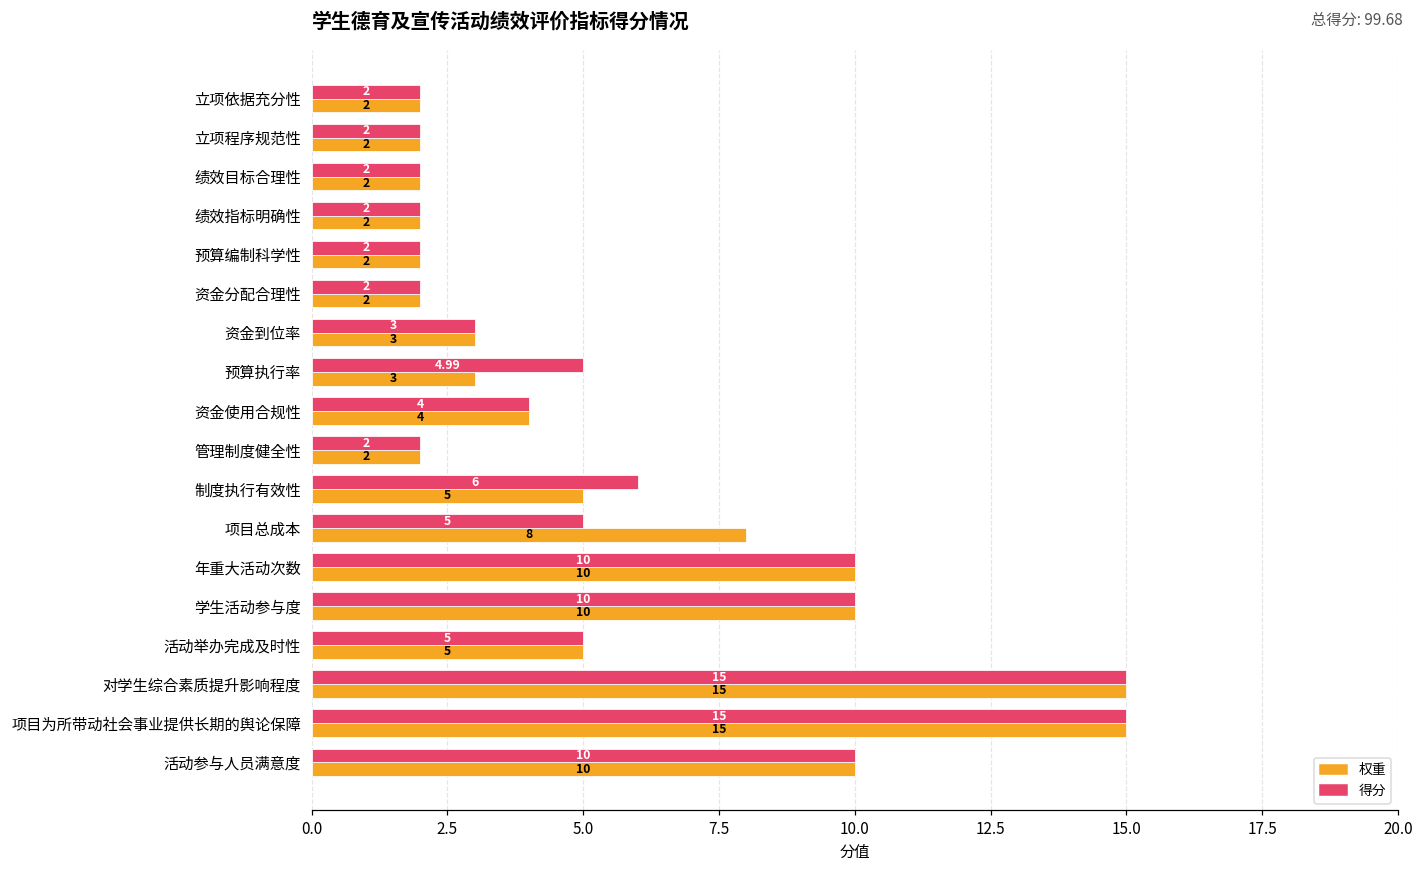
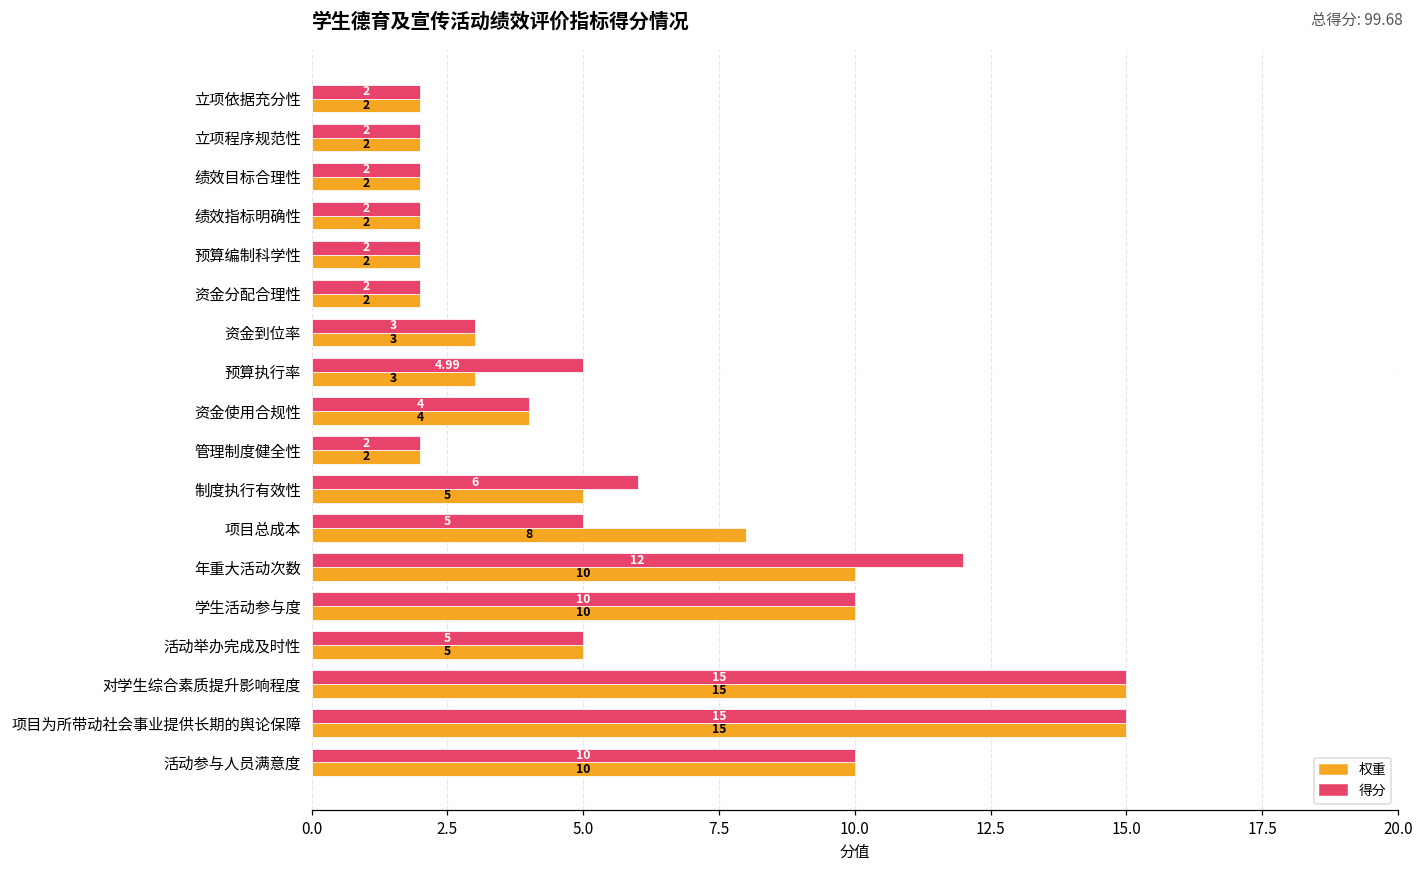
得分, 年重大活动次数: 10 -> 12
